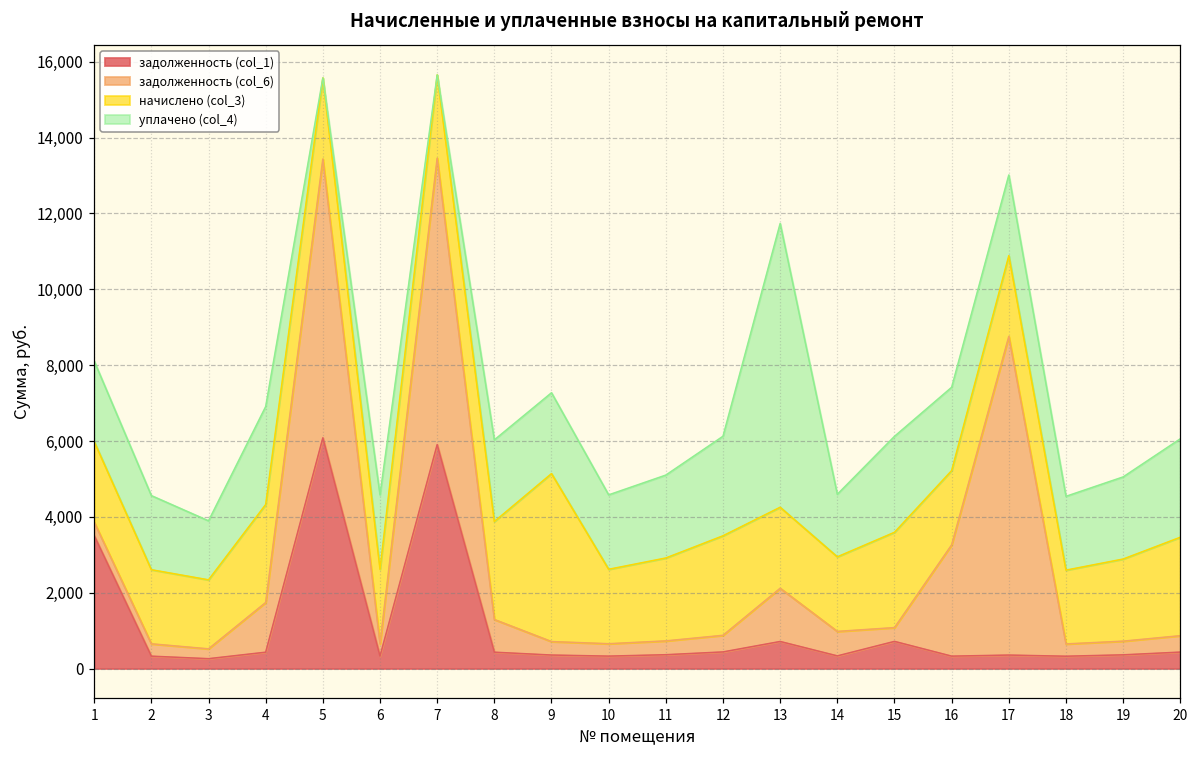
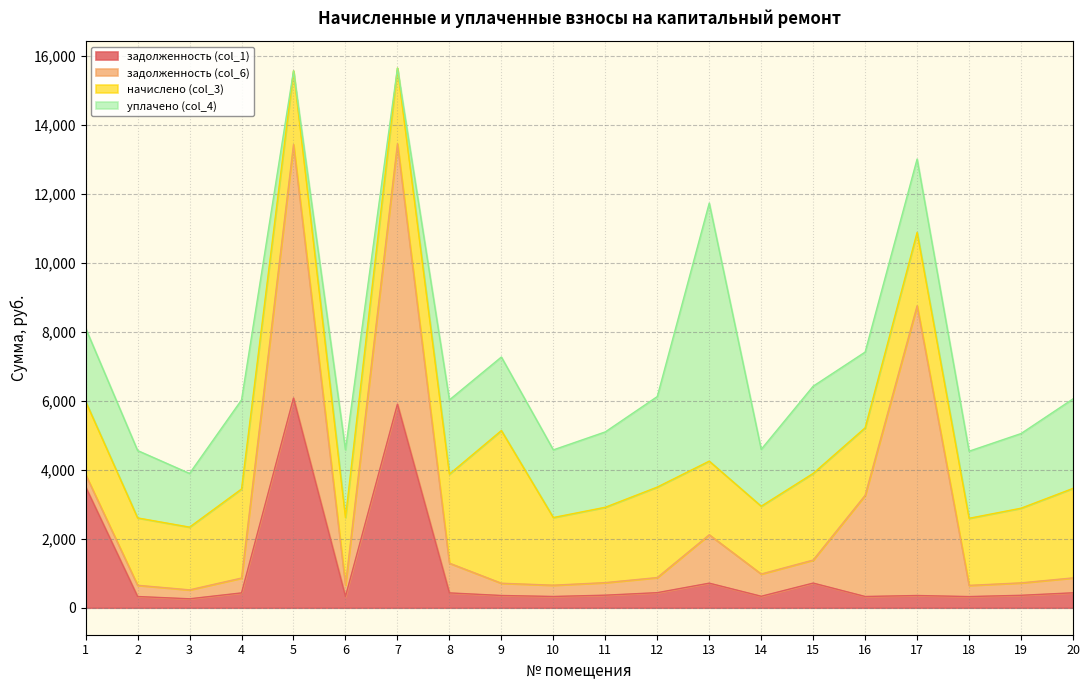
задолженность (col_6), 4: 1,300 -> 400
задолженность (col_6), 15: 400 -> 700
